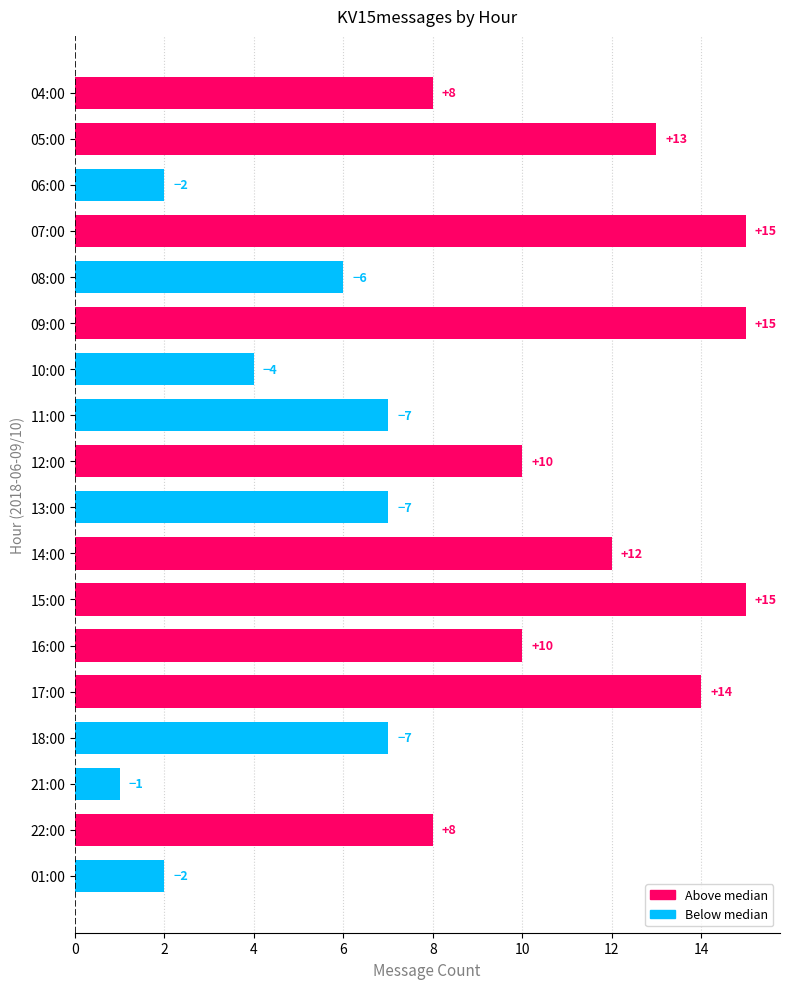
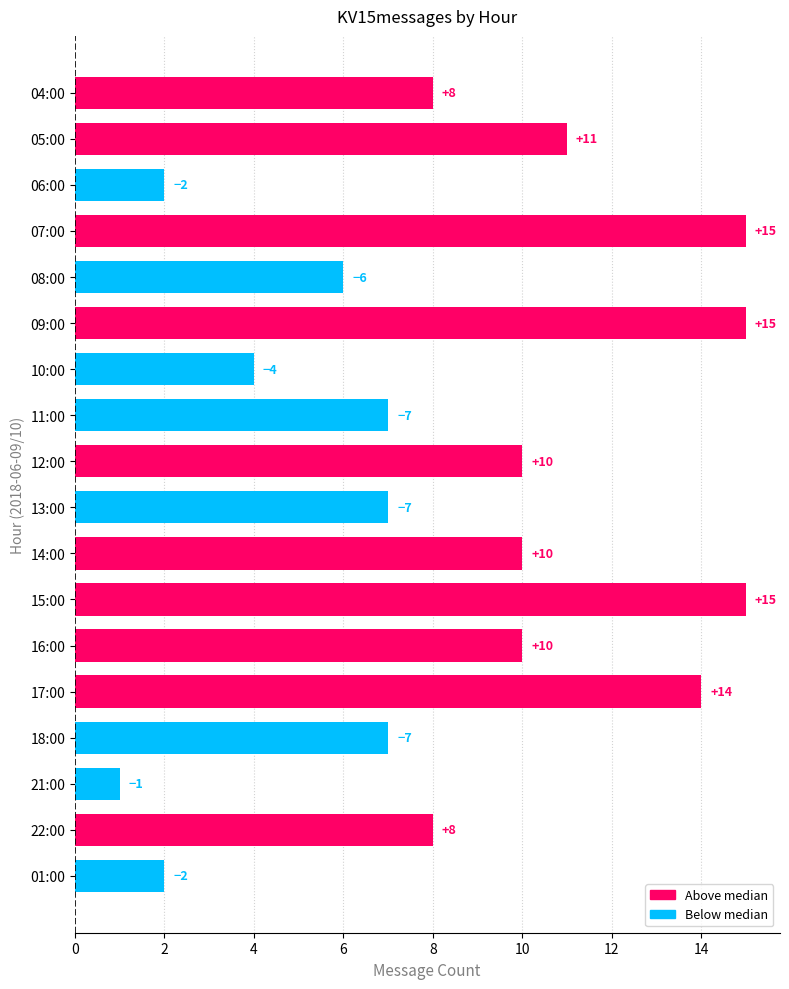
05:00: +13 -> +11
14:00: +12 -> +10
